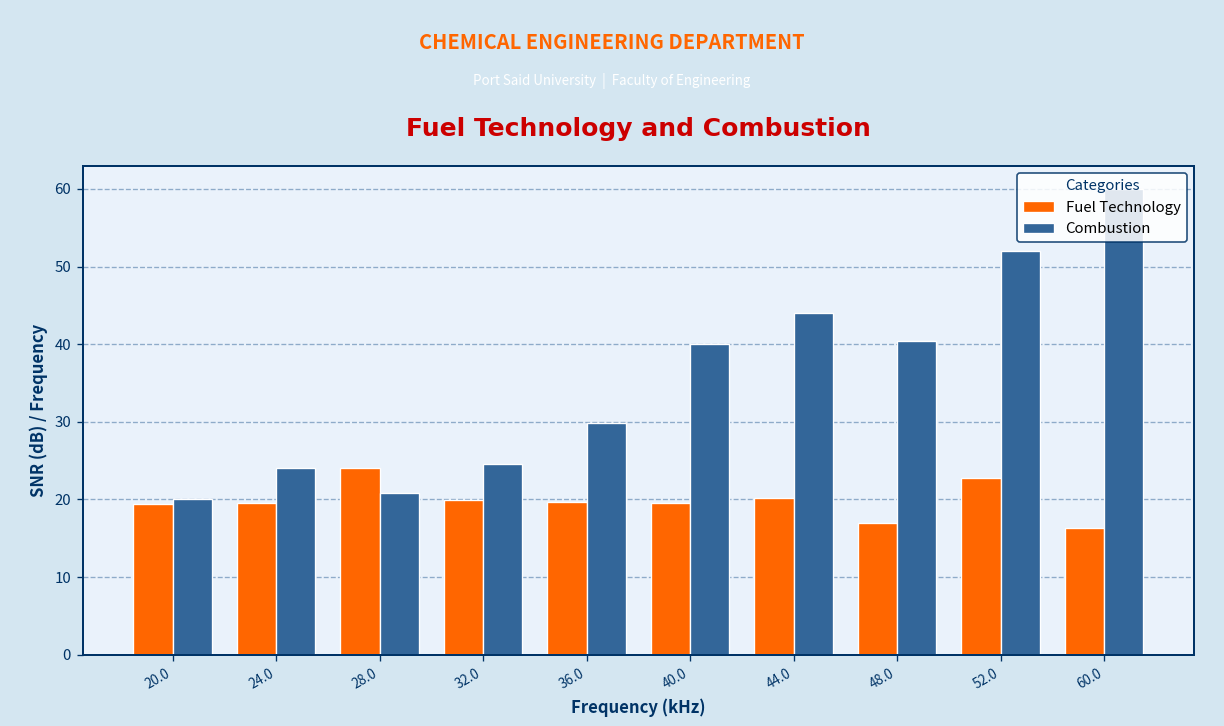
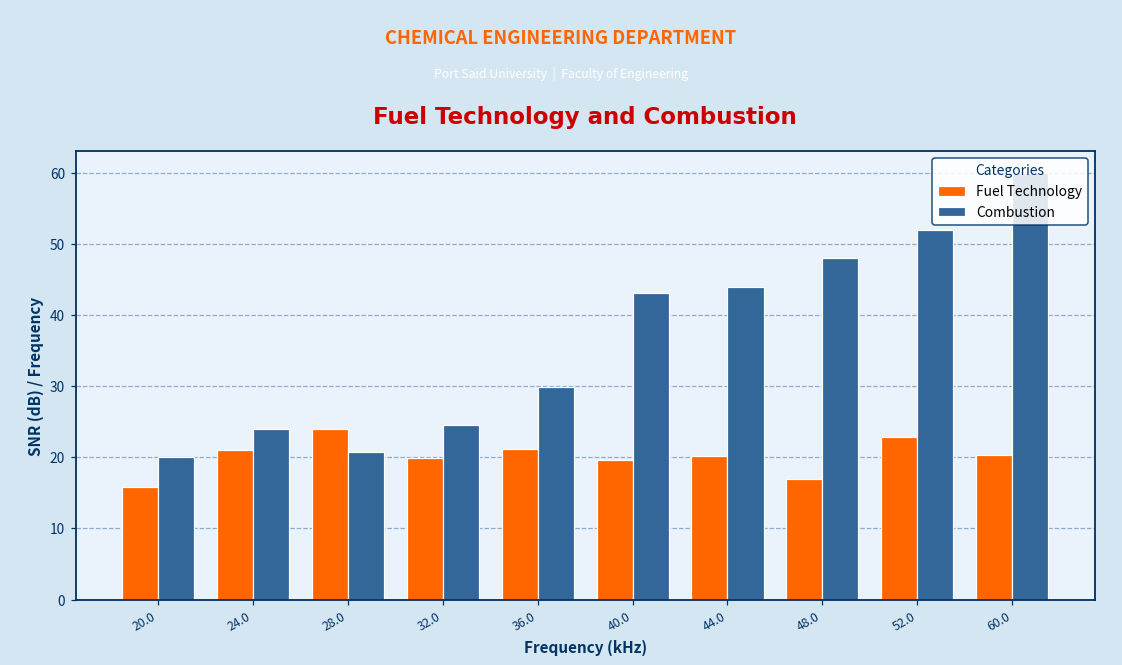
Fuel Technology, 20.0: 19 -> 16
Fuel Technology, 24.0: 20 -> 21
Fuel Technology, 36.0: 20 -> 21
Combustion, 40.0: 40 -> 43
Combustion, 48.0: 40 -> 48
Fuel Technology, 60.0: 16 -> 20
